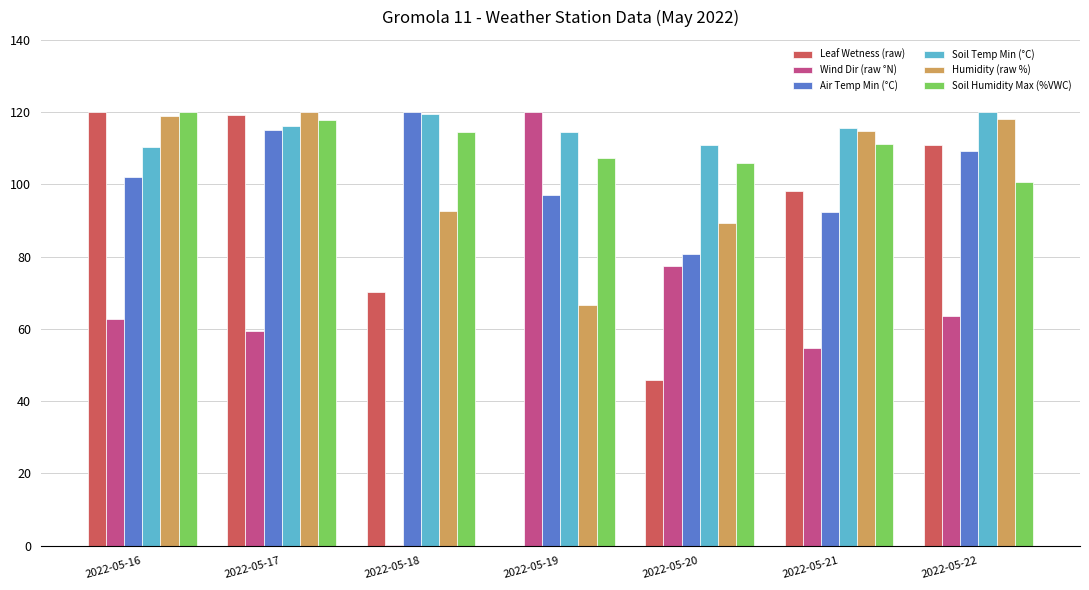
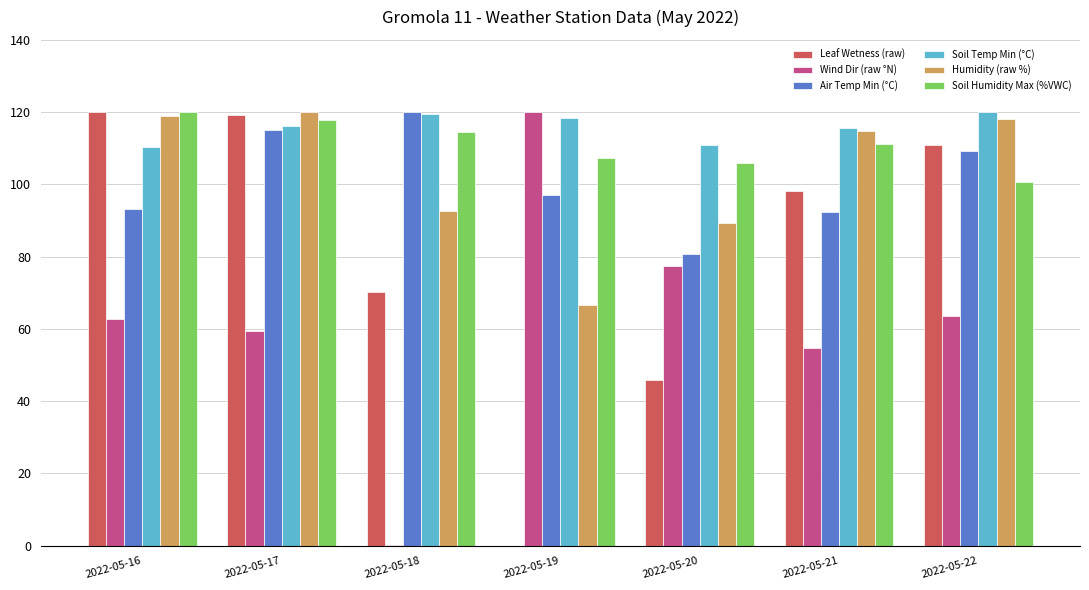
Air Temp Min (°C), 2022-05-16: 102 -> 93
Soil Temp Min (°C), 2022-05-19: 115 -> 118
